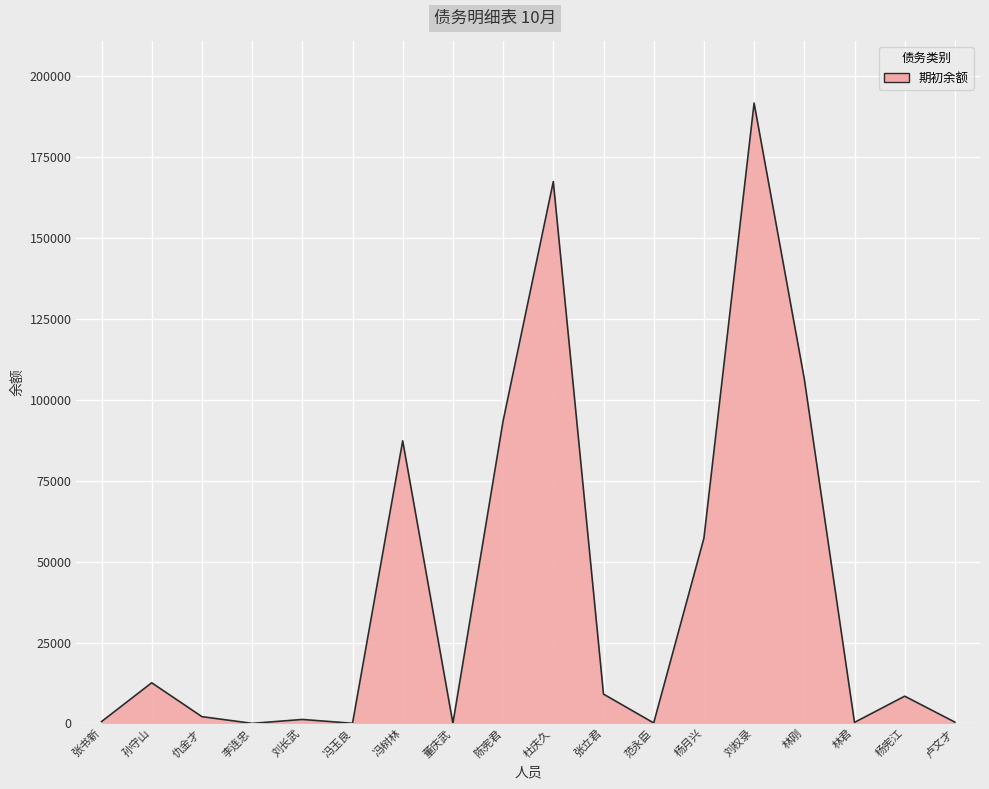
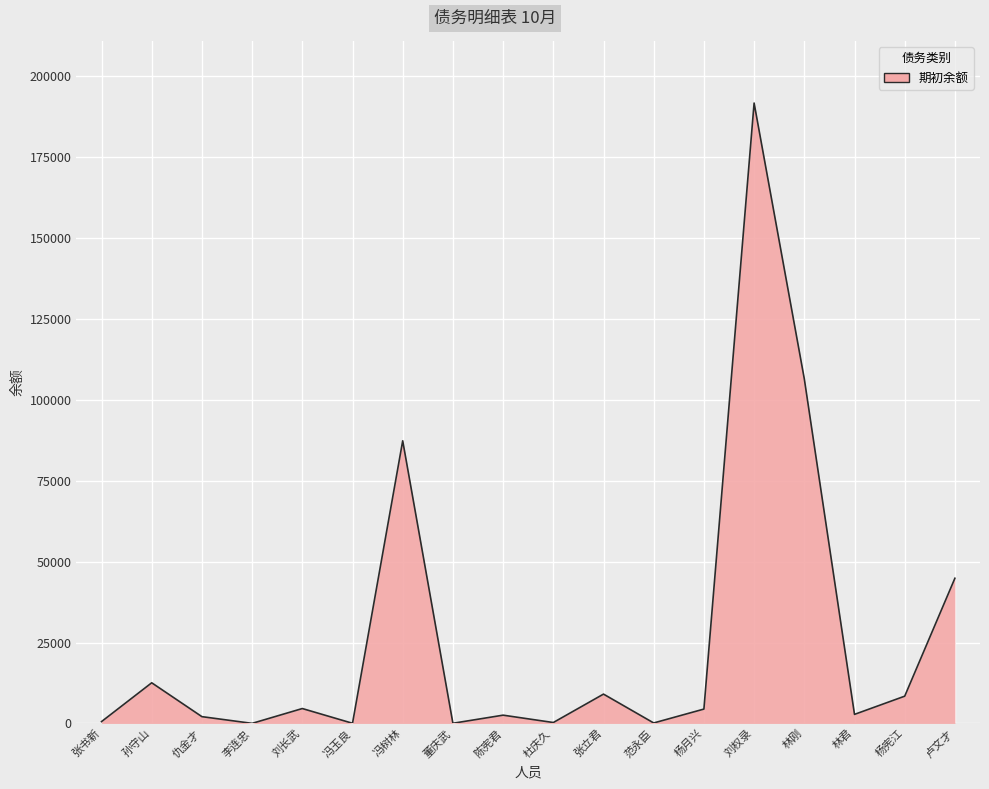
刘长武: 1000 -> 5000
陈宪君: 93000 -> 3000
杜庆久: 167000 -> 0
杨月兴: 57000 -> 4000
林君: 0 -> 3000
卢文才: 0 -> 45000
